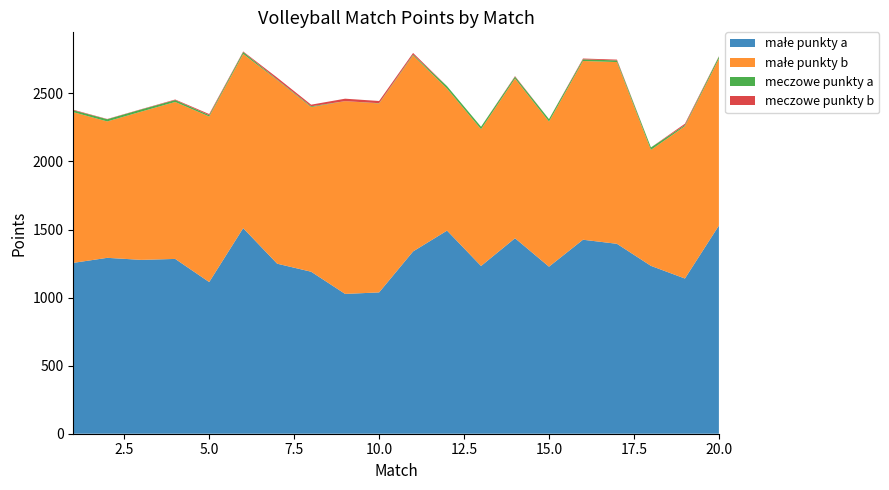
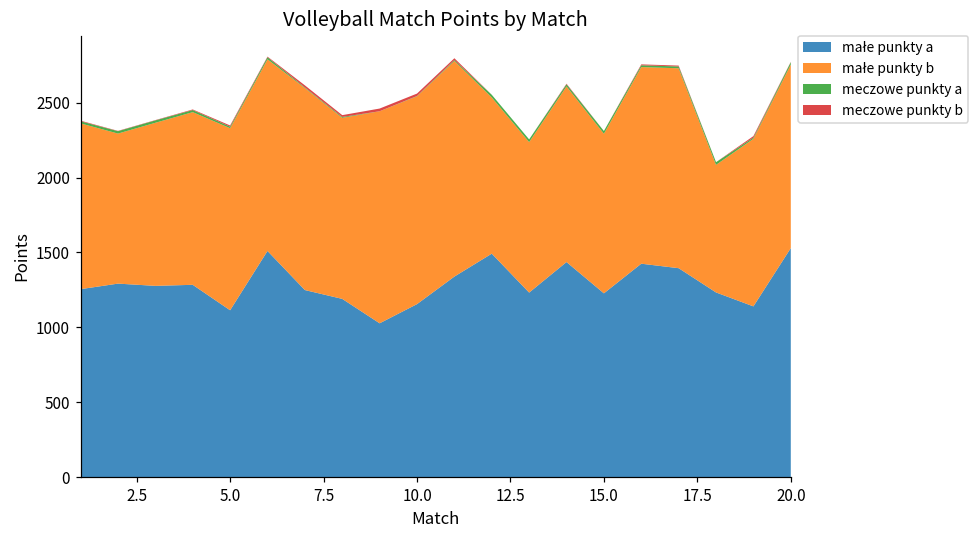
małe punkty a, 10.0: 1040 -> 1160
